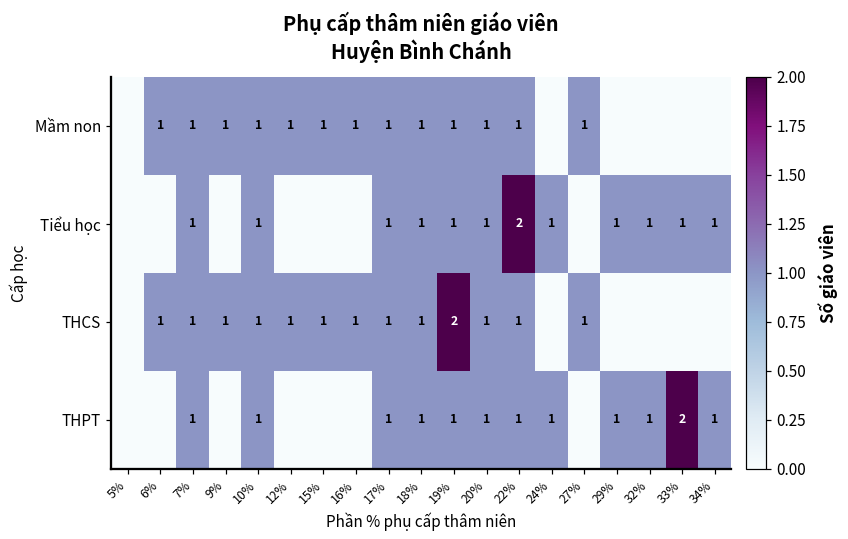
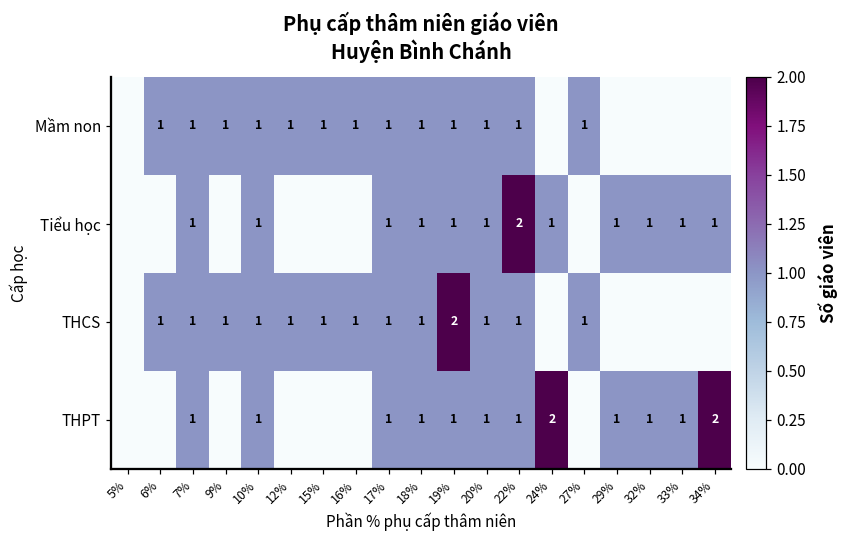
THPT, 24%: 1 -> 2
THPT, 33%: 2 -> 1
THPT, 34%: 1 -> 2
